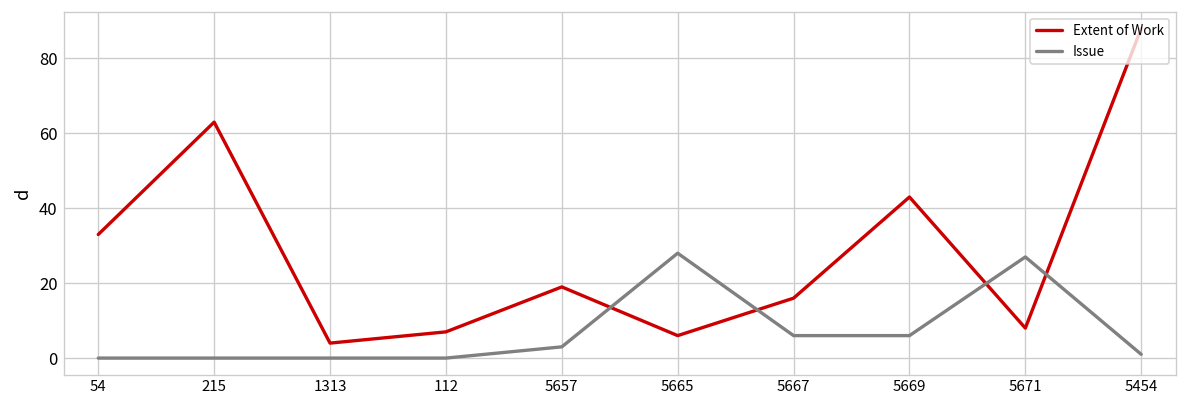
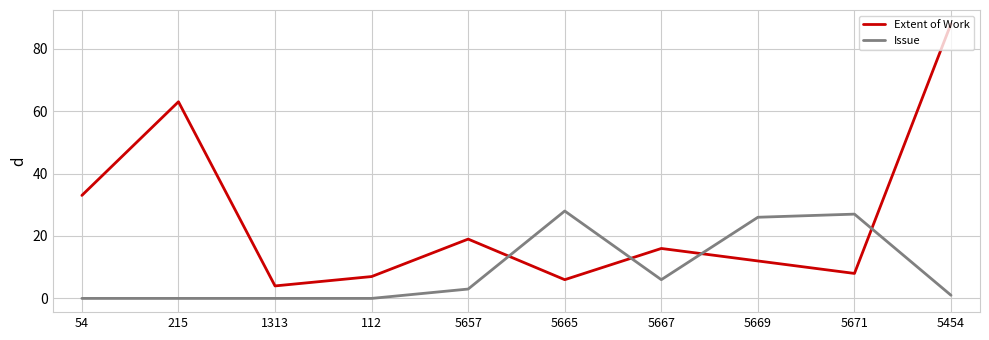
Extent of Work, 5669: 43 -> 12
Issue, 5669: 6 -> 26
